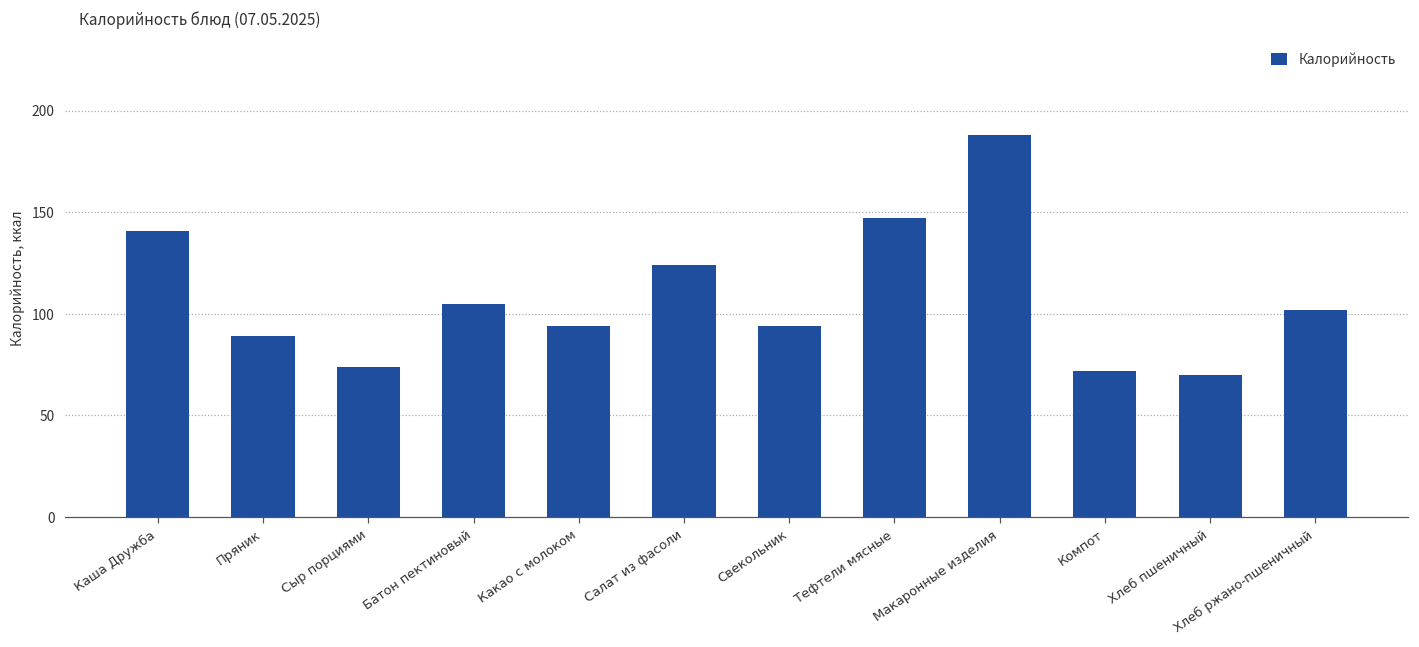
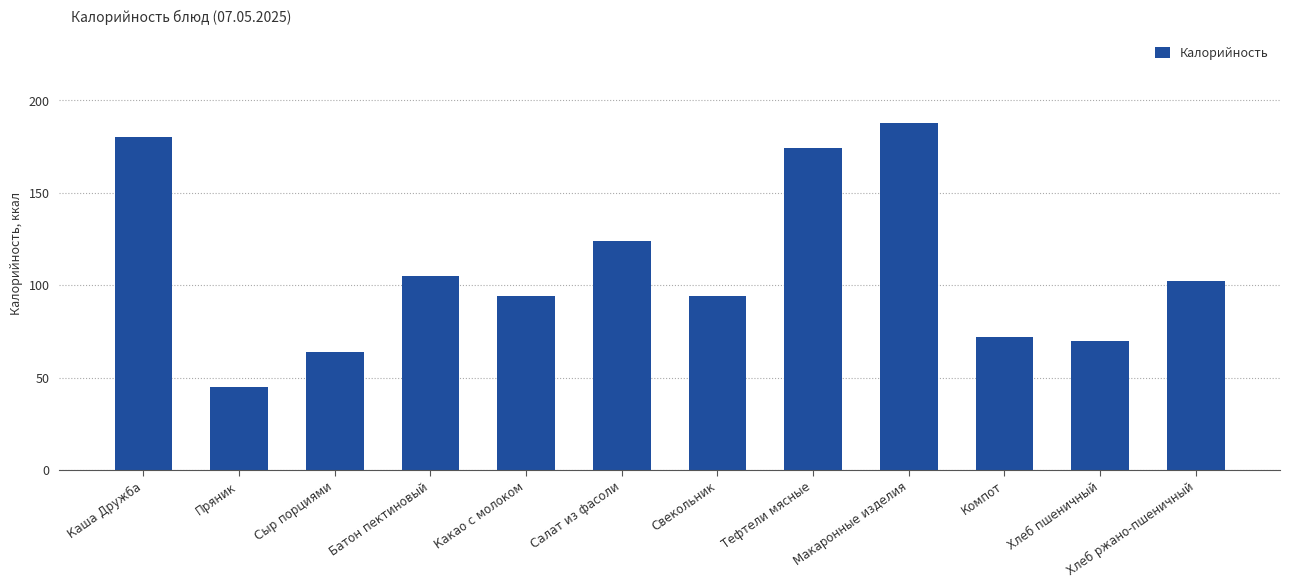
Каша Дружба: 141 -> 180
Пряник: 89 -> 45
Сыр порциями: 74 -> 64
Тефтели мясные: 147 -> 174
